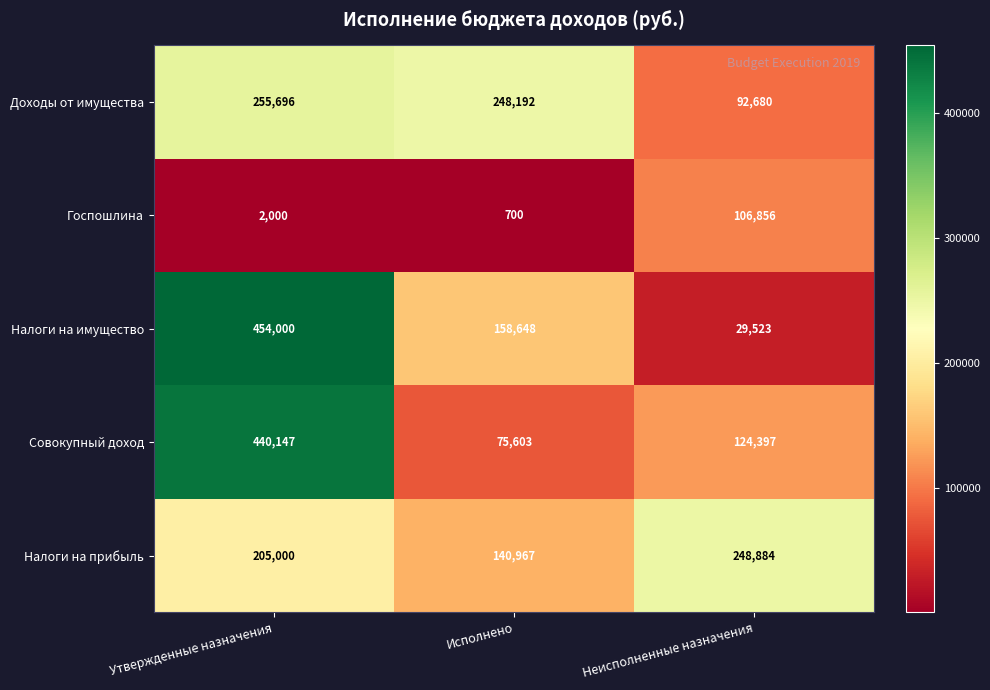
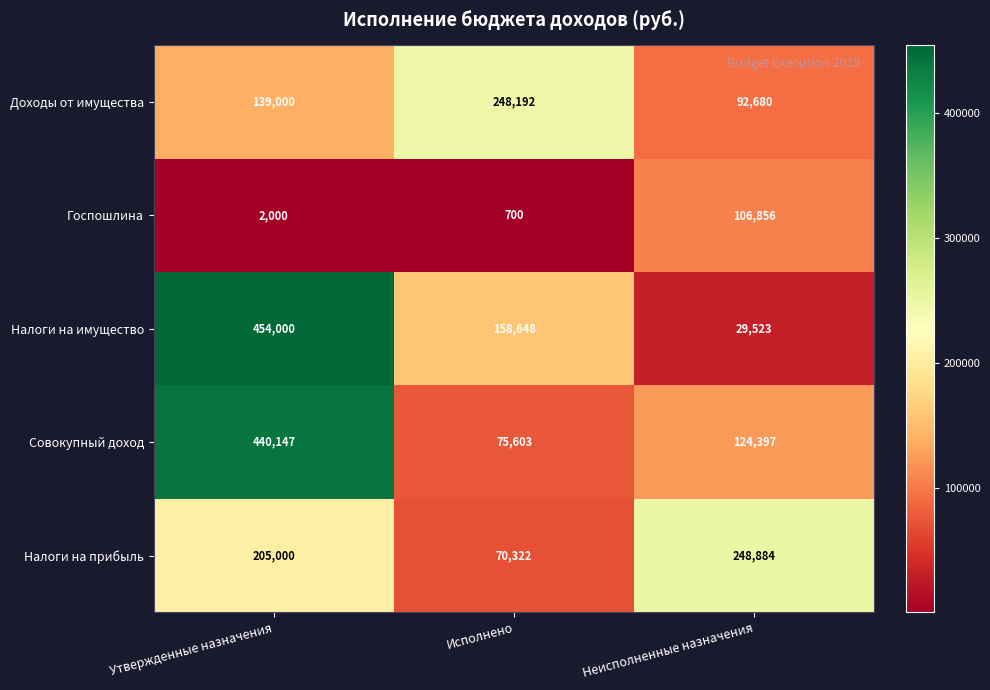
Доходы от имущества, Утвержденные назначения: 255,696 -> 139,000
Налоги на прибыль, Исполнено: 140,967 -> 70,322
